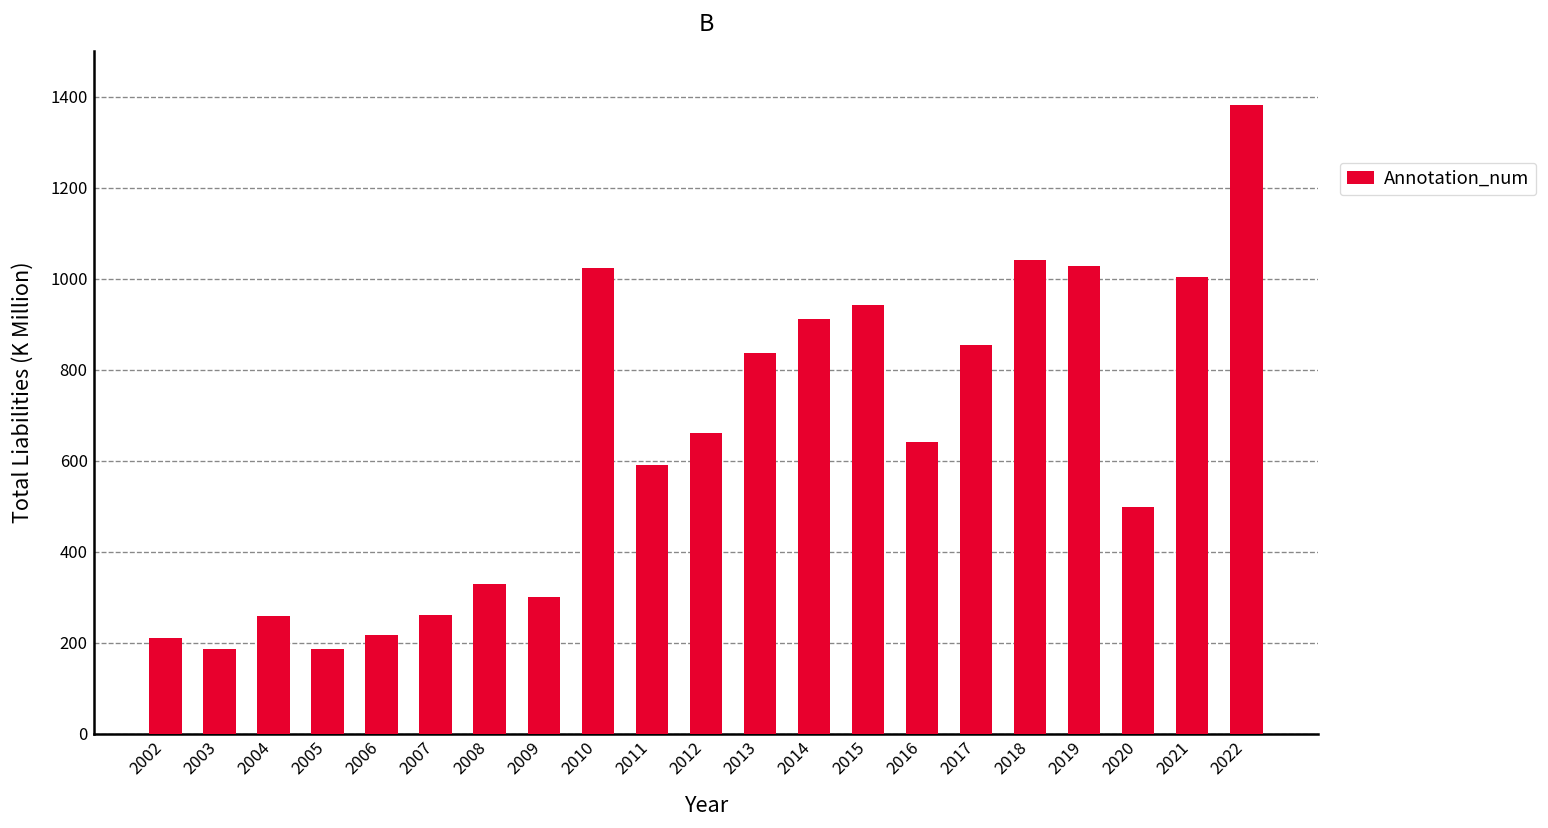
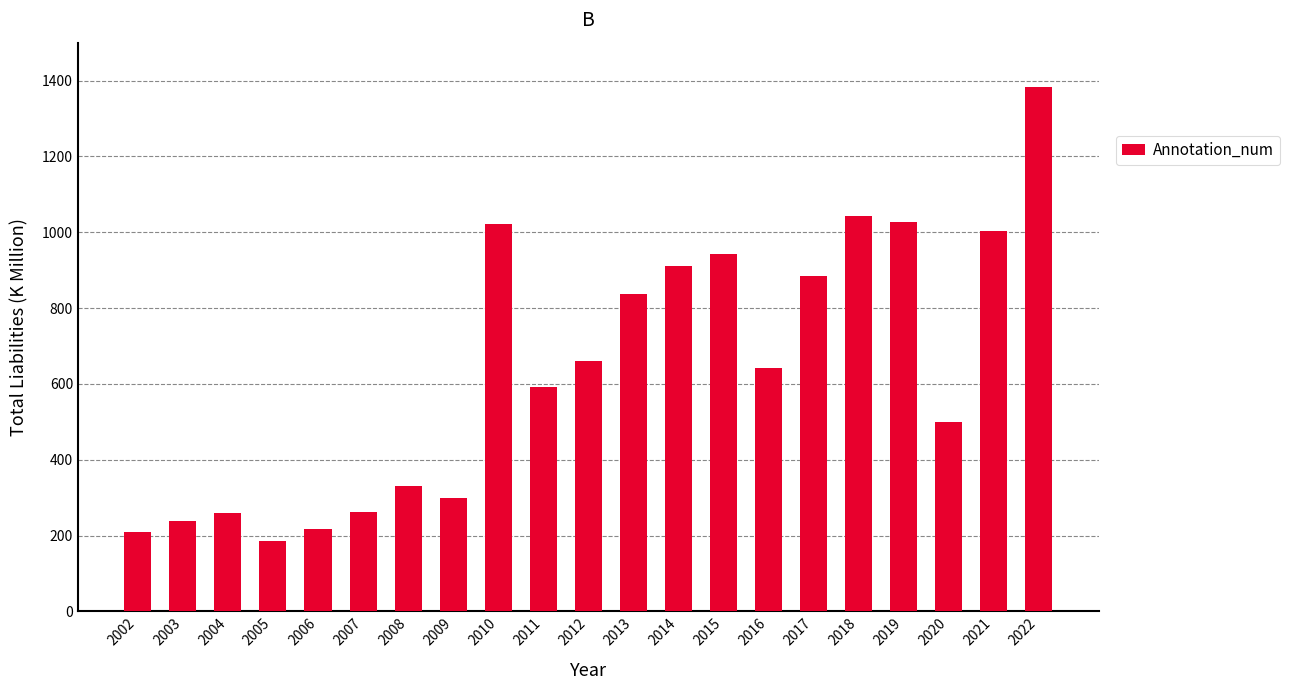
2003: 190 -> 240
2017: 850 -> 880
